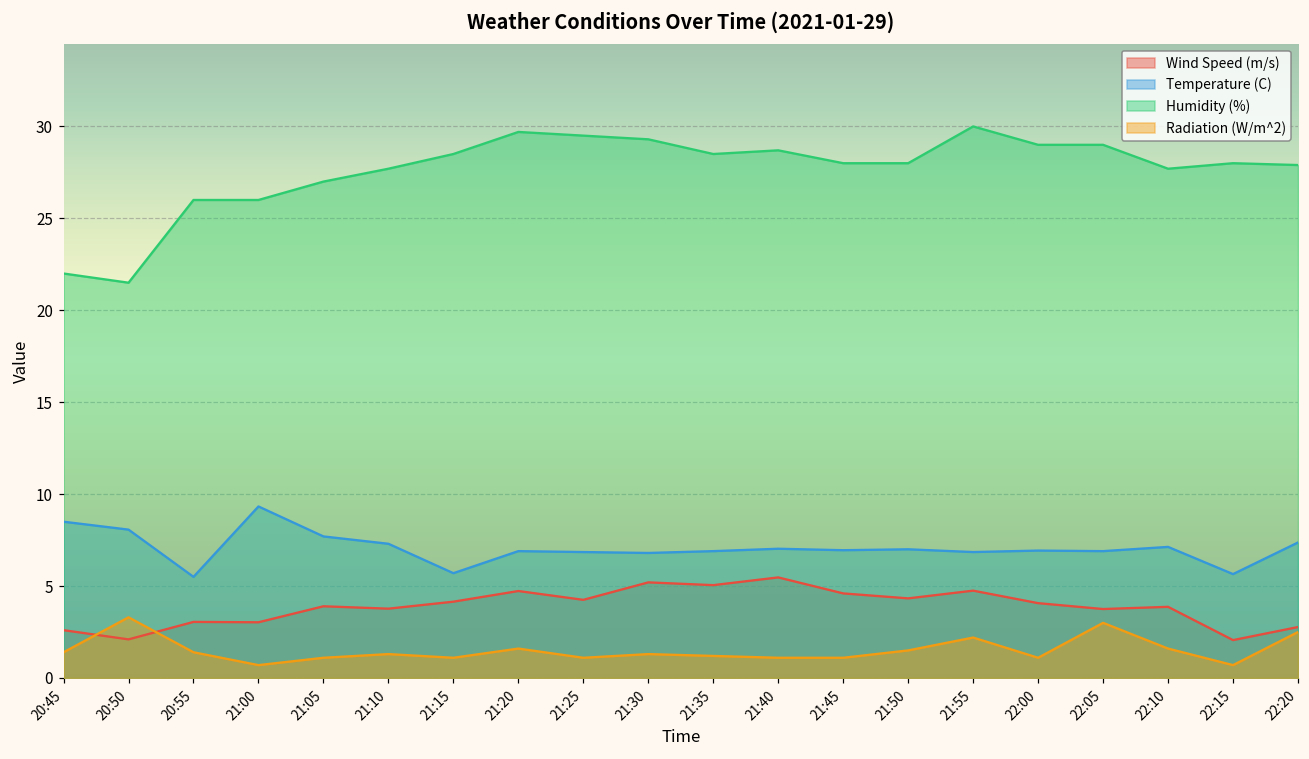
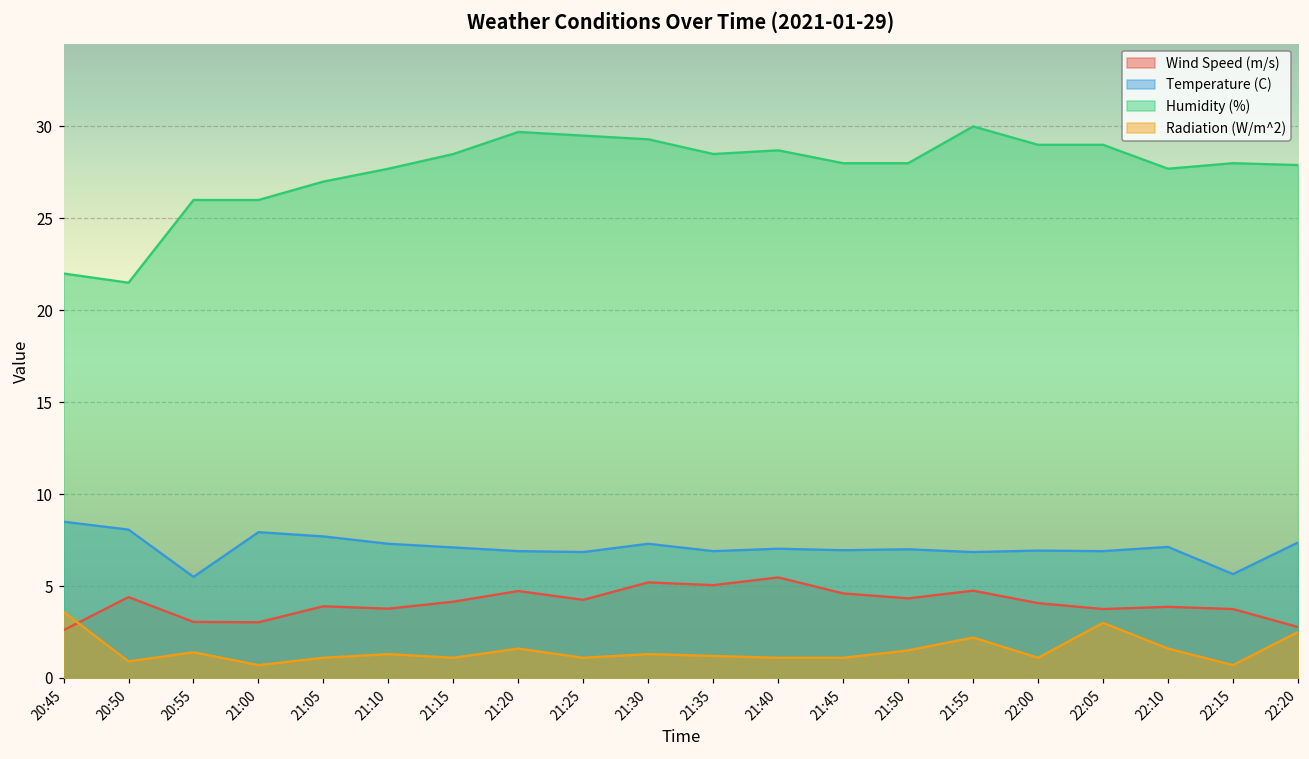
Radiation (W/m^2), 20:45: 1.4 -> 3.6
Wind Speed (m/s), 20:50: 2.1 -> 4.4
Radiation (W/m^2), 20:50: 3.3 -> 0.9
Temperature (C), 21:00: 9.3 -> 7.9
Temperature (C), 21:15: 5.7 -> 7.1
Temperature (C), 21:30: 6.8 -> 7.3
Wind Speed (m/s), 22:15: 2.1 -> 3.8
